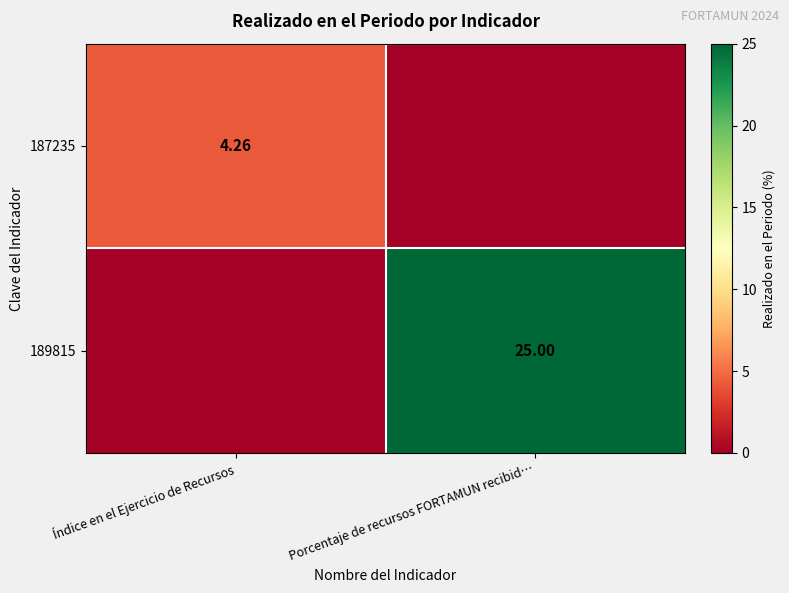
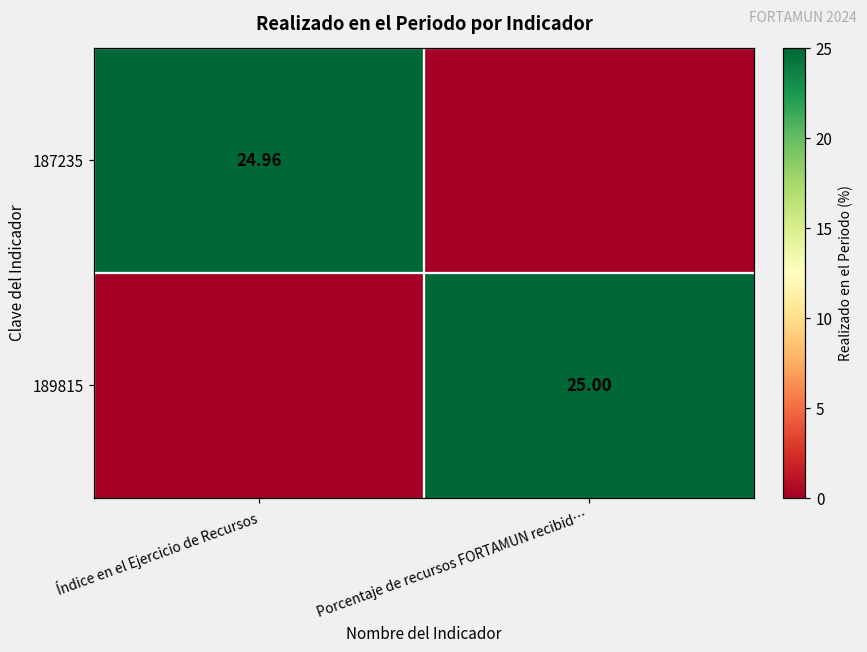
187235, Índice en el Ejercicio de Recursos: 4.26 -> 24.96
